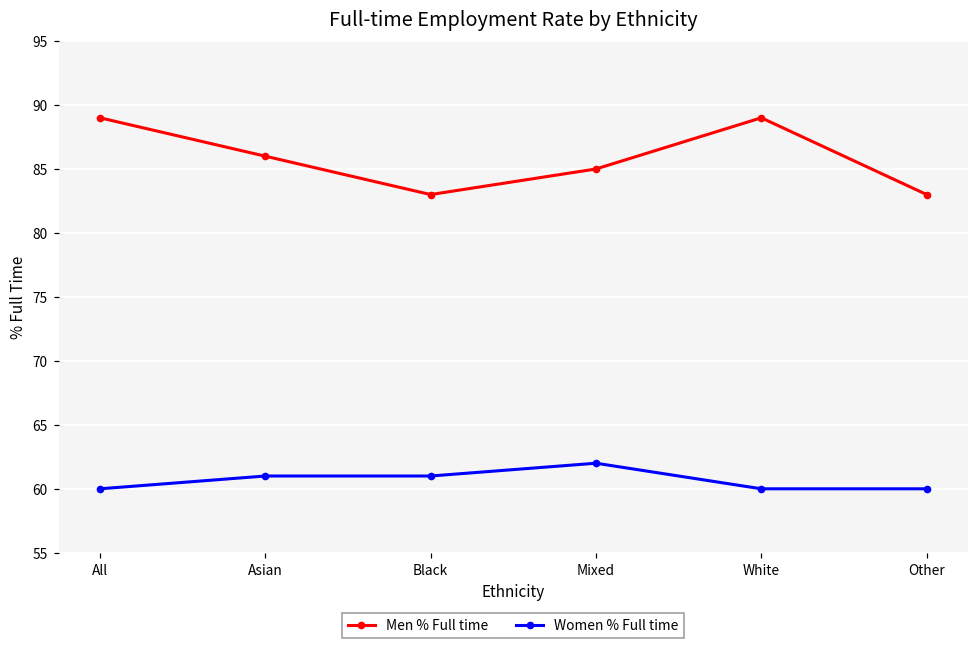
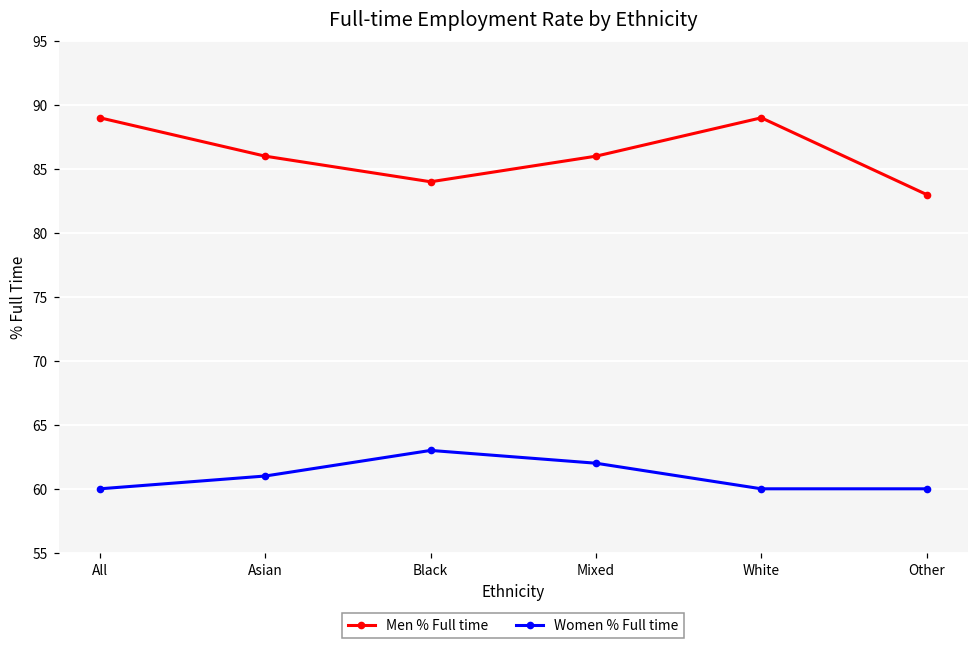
Men % Full time, Black: 83 -> 84
Women % Full time, Black: 61 -> 63
Men % Full time, Mixed: 85 -> 86
